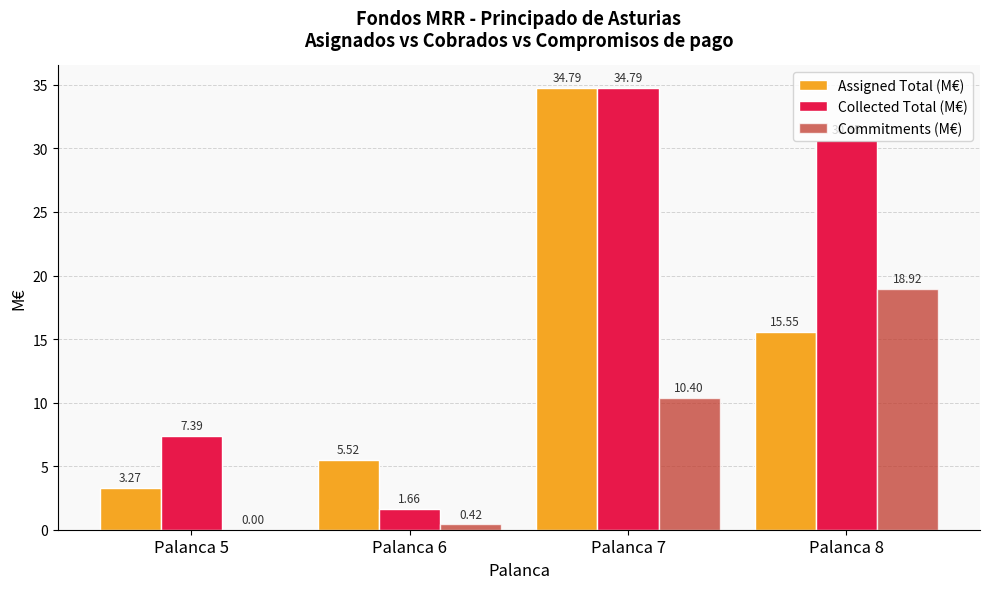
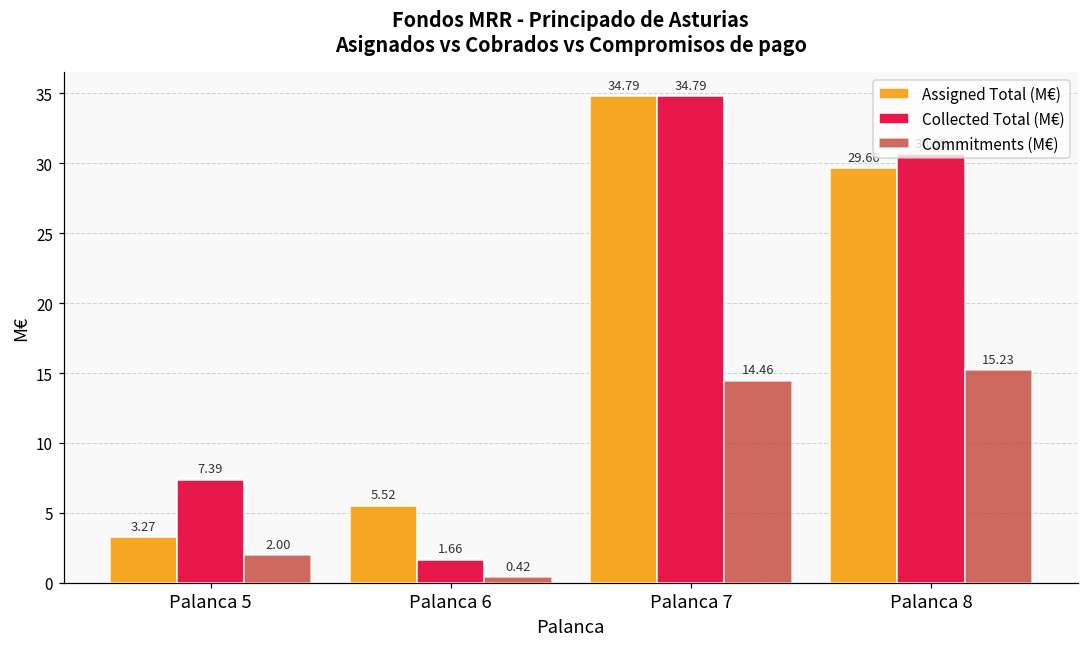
Commitments (M€), Palanca 5: 0.00 -> 2.00
Commitments (M€), Palanca 7: 10.40 -> 14.46
Assigned Total (M€), Palanca 8: 15.55 -> 29.66
Commitments (M€), Palanca 8: 18.92 -> 15.23
